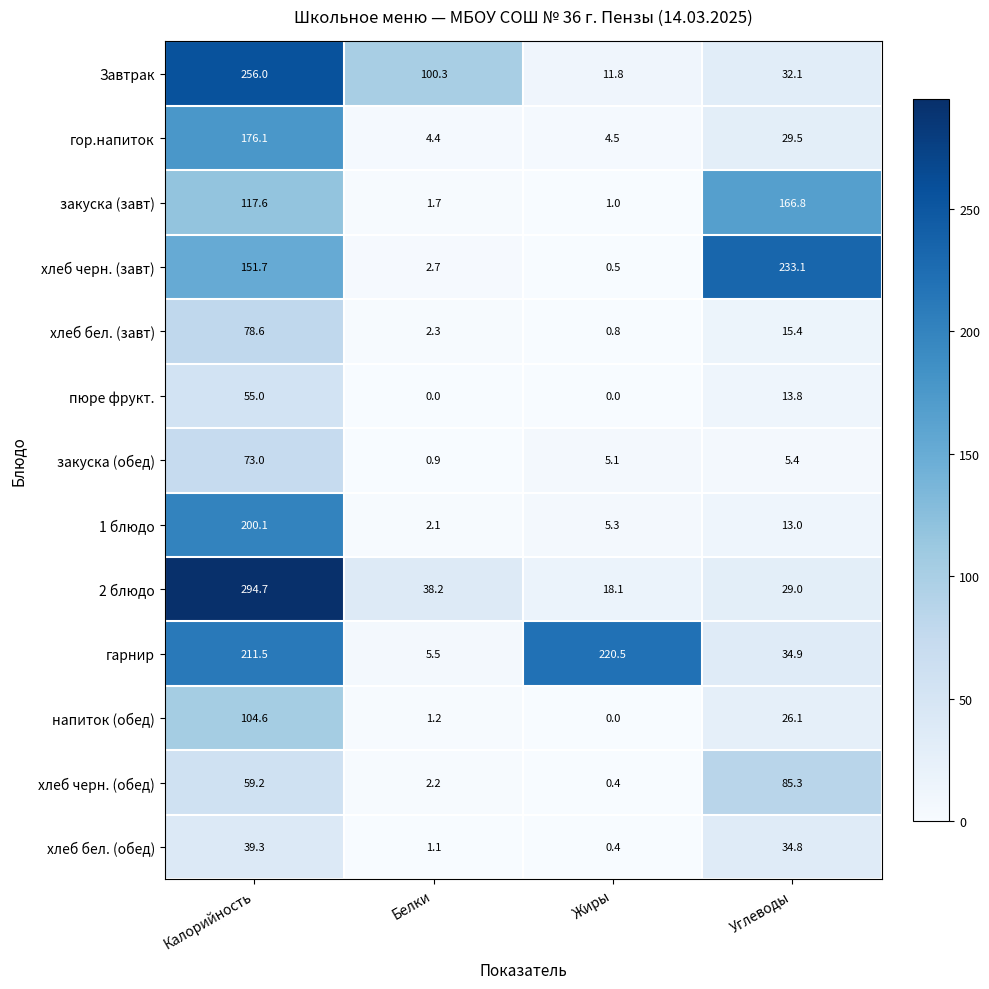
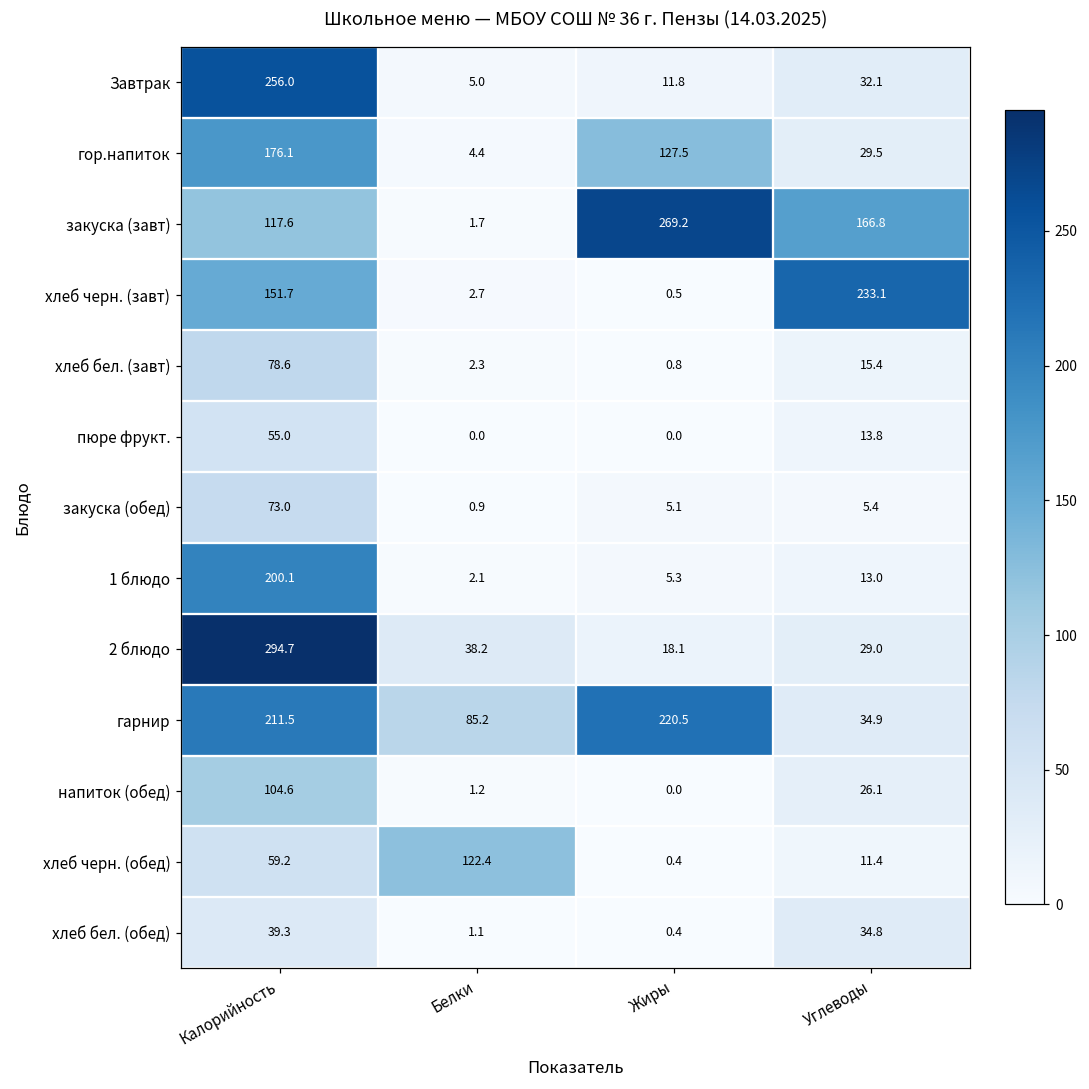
Завтрак, Белки: 100.3 -> 5.0
гор.напиток, Жиры: 4.5 -> 127.5
закуска (завт), Жиры: 1.0 -> 269.2
гарнир, Белки: 5.5 -> 85.2
хлеб черн. (обед), Белки: 2.2 -> 122.4
хлеб черн. (обед), Углеводы: 85.3 -> 11.4
